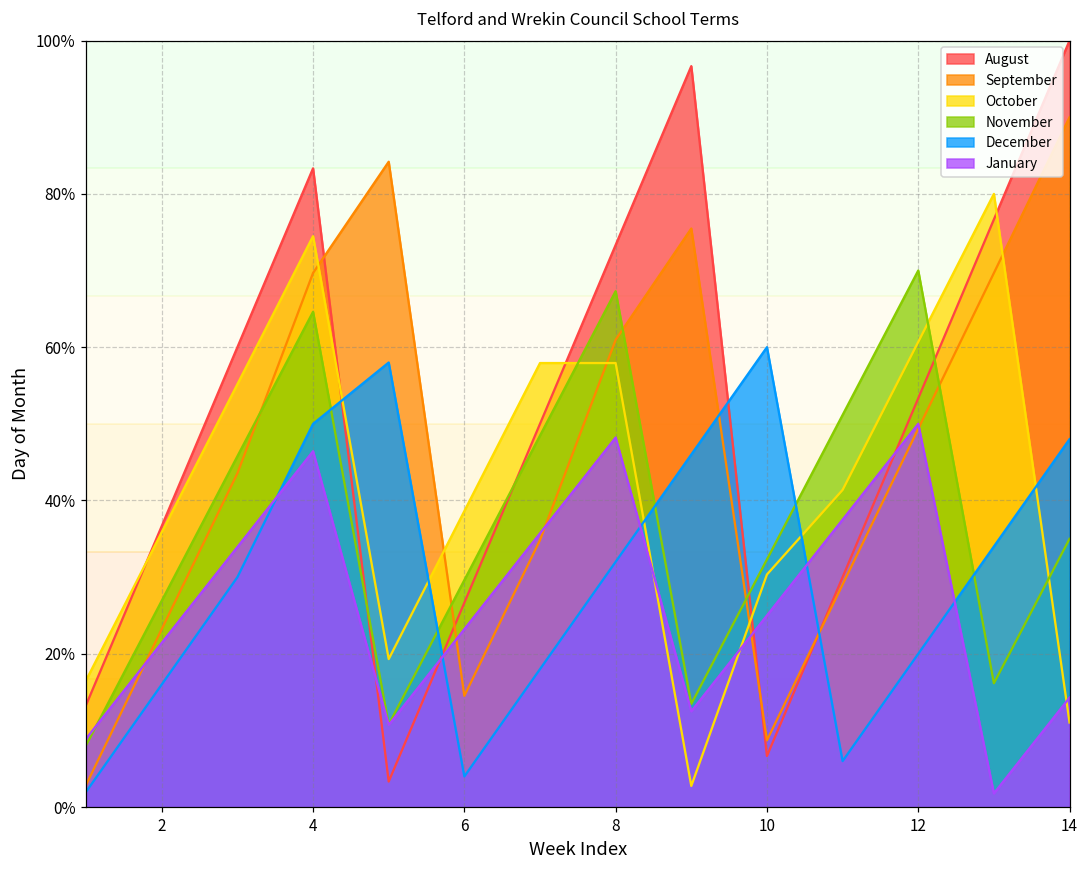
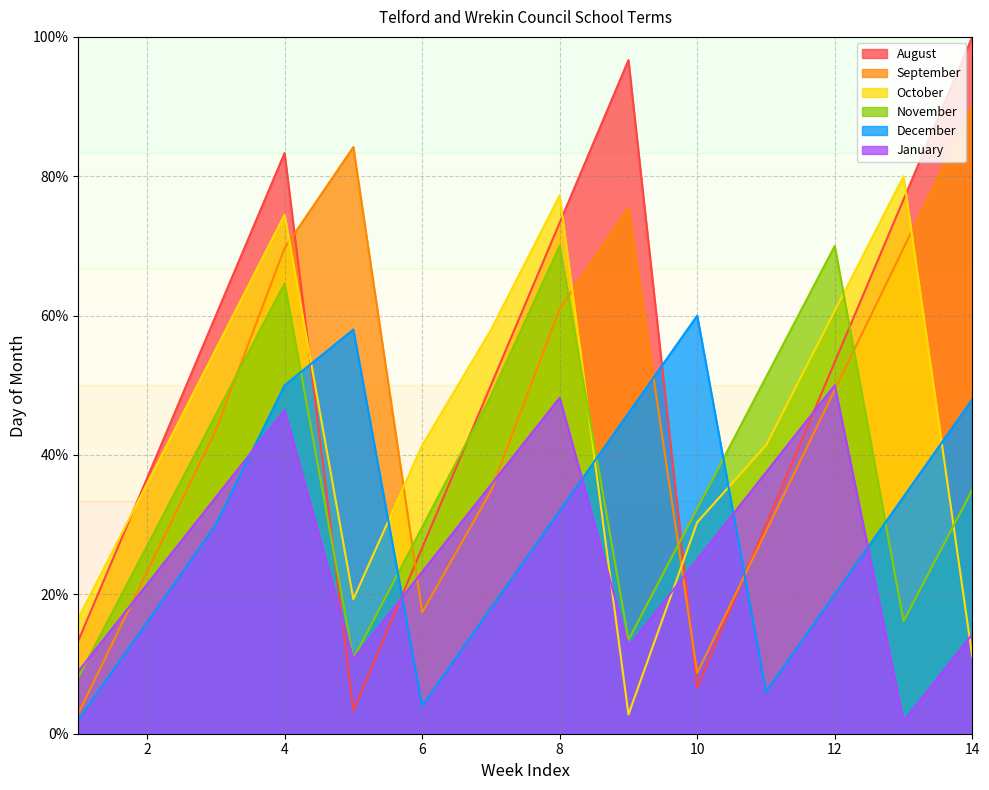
September, 6: 15% -> 17%
October, 6: 39% -> 41%
October, 8: 58% -> 77%
November, 8: 67% -> 70%
